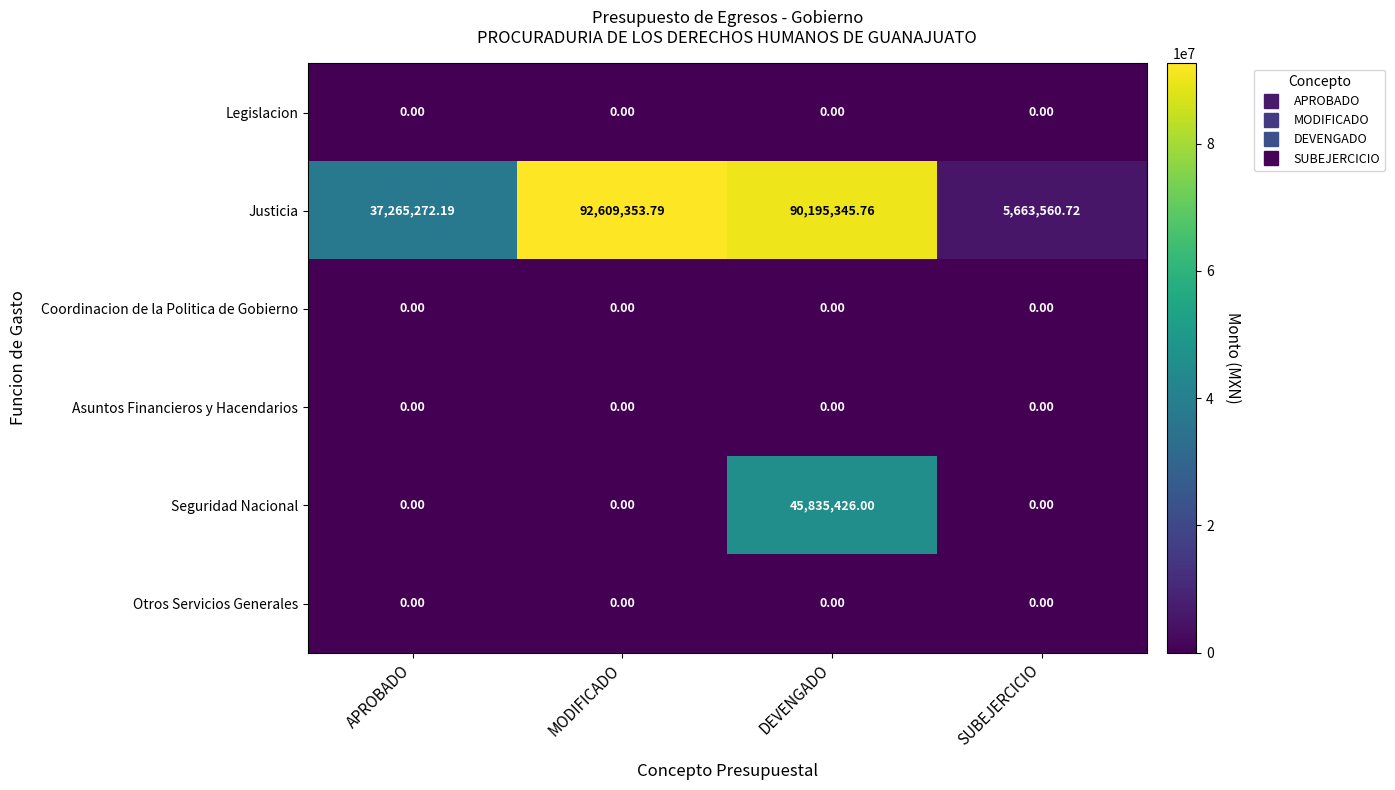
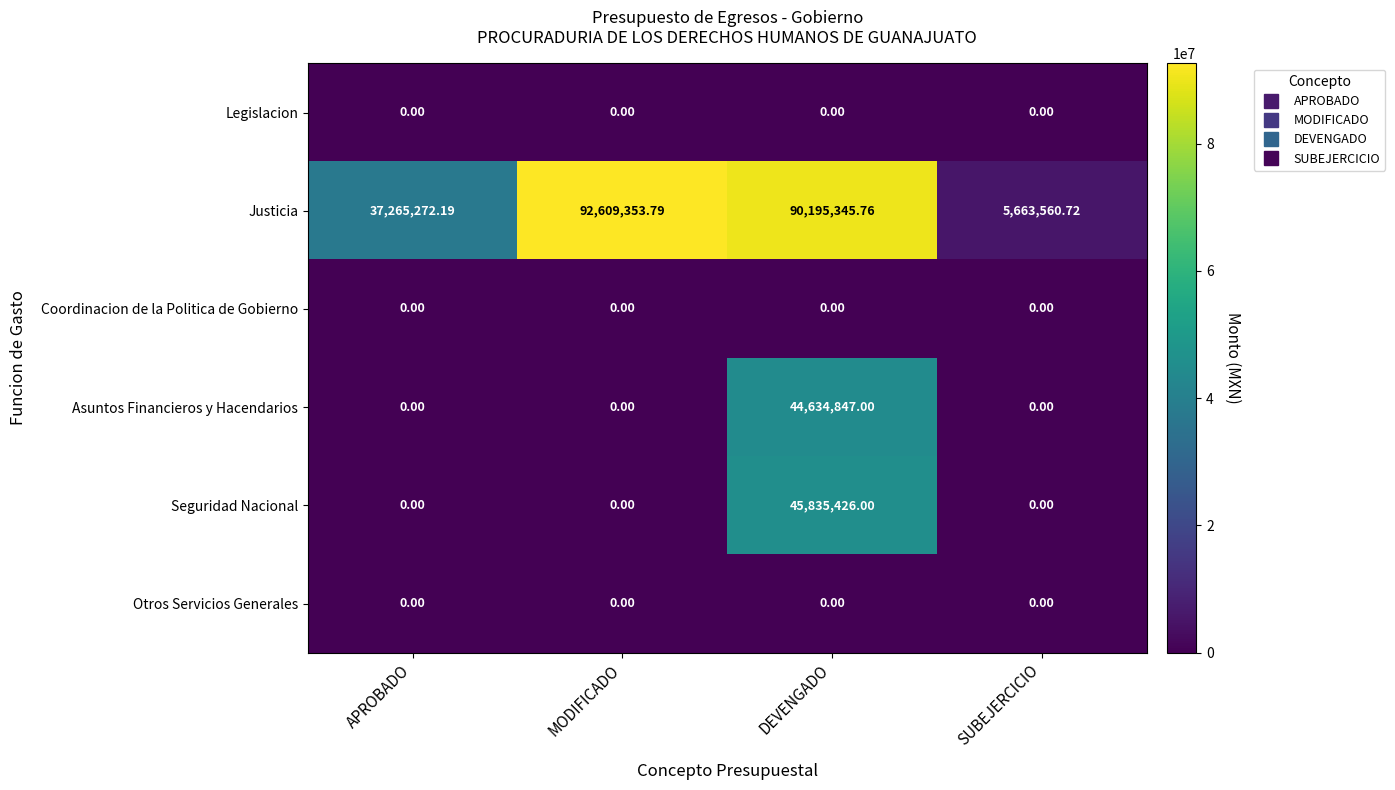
Asuntos Financieros y Hacendarios, DEVENGADO: 0.00 -> 44,634,847.00
